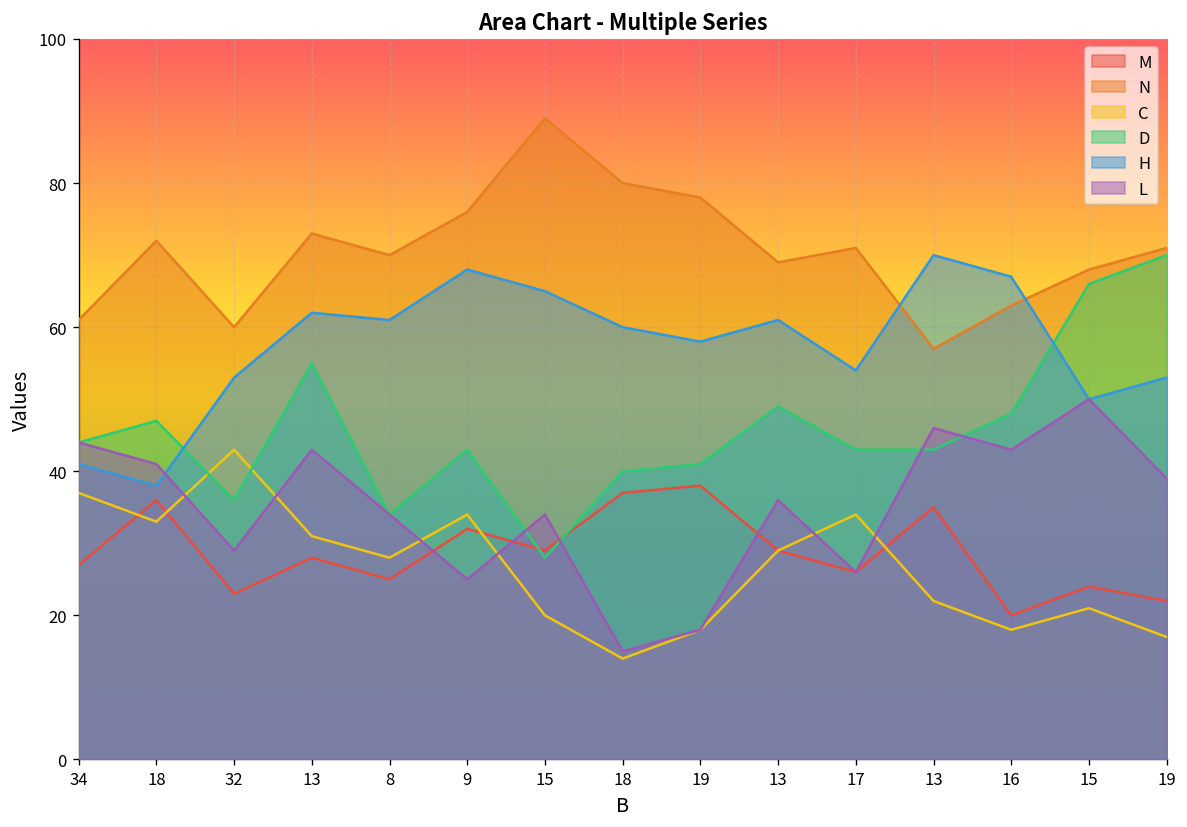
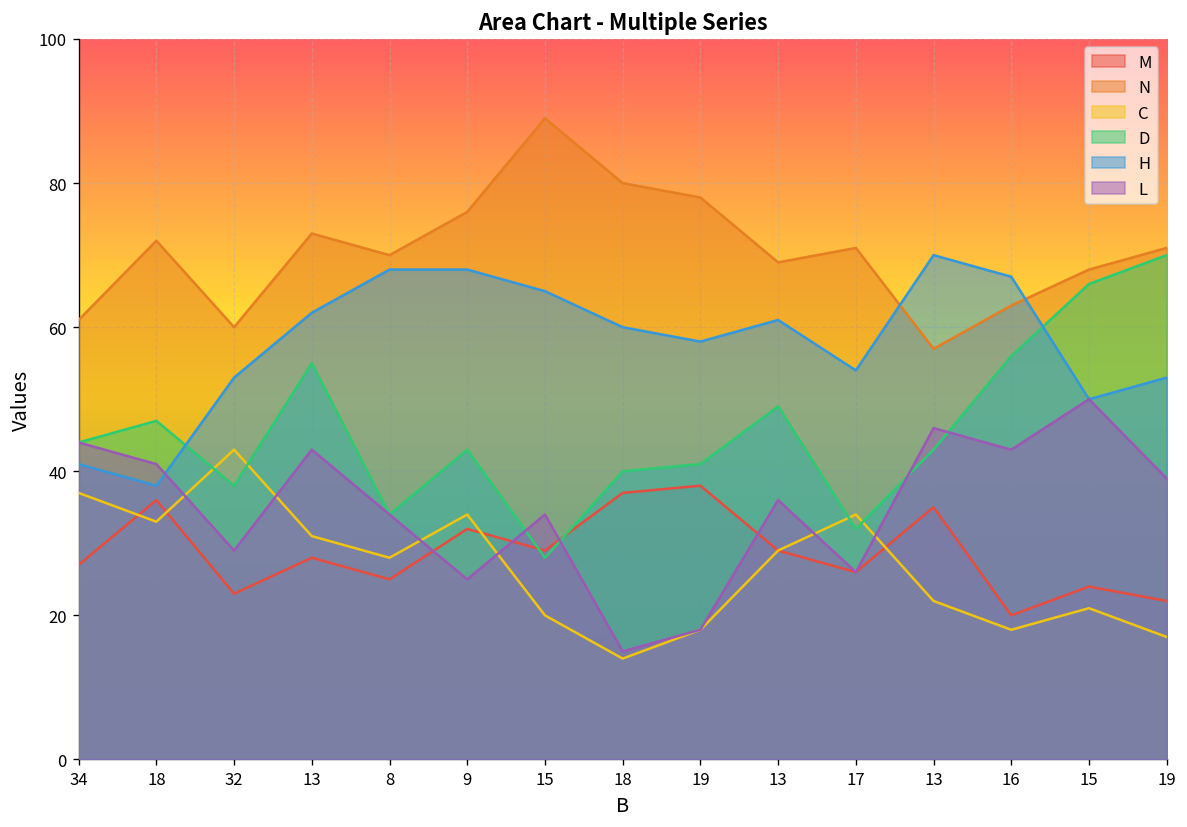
D, 32: 36 -> 38
H, 8: 61 -> 68
D, 17: 43 -> 32
D, 16: 48 -> 56
